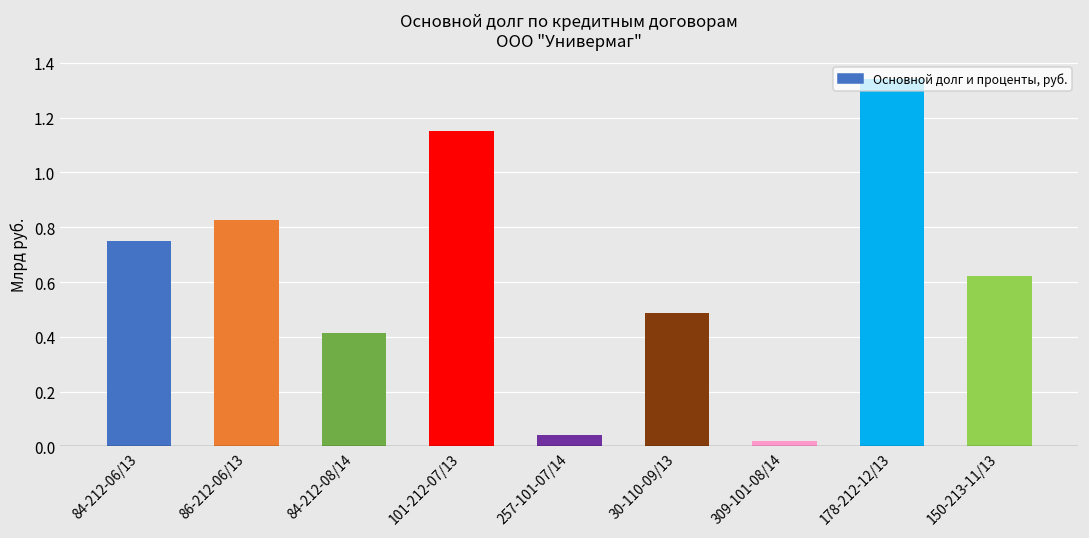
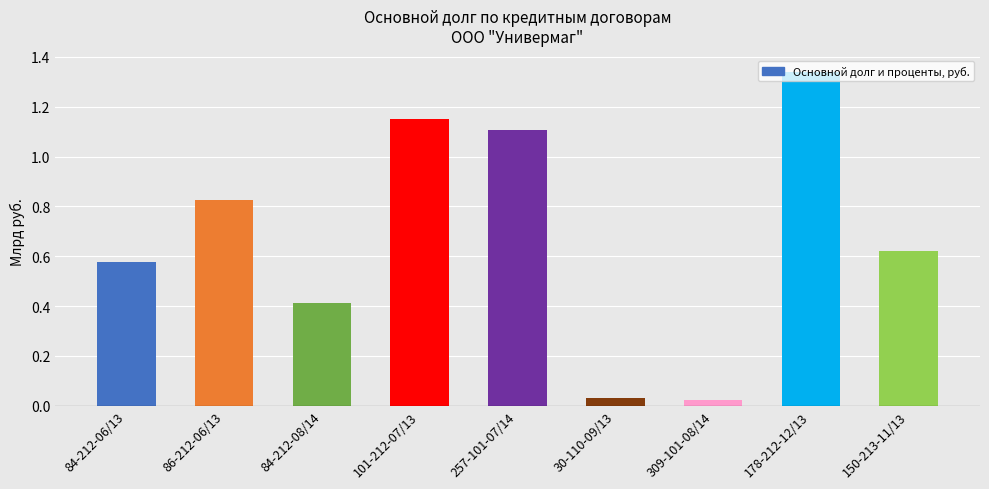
84-212-06/13: 0.75 -> 0.58
257-101-07/14: 0.04 -> 1.11
30-110-09/13: 0.49 -> 0.03
